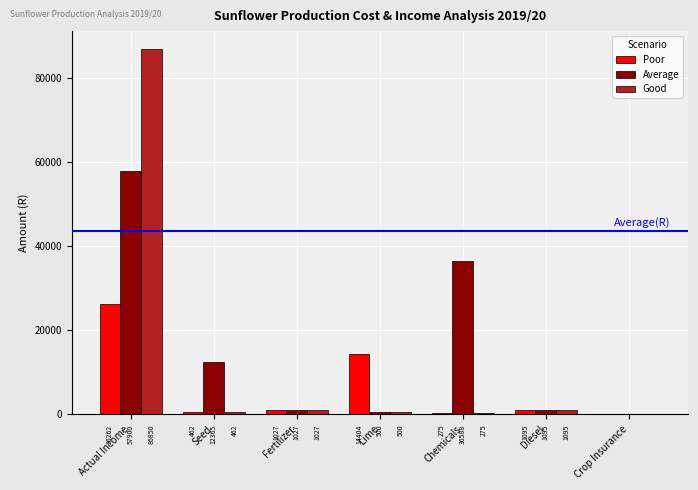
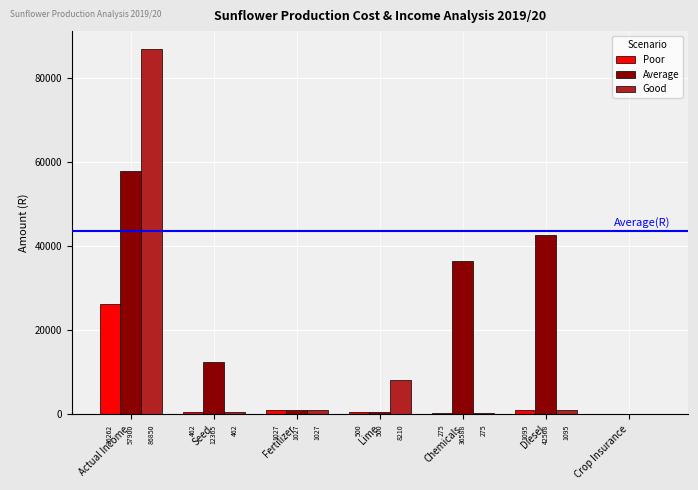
Poor, Lime: 14404 -> 500
Good, Lime: 500 -> 8210
Average, Diesel: 1095 -> 42568
